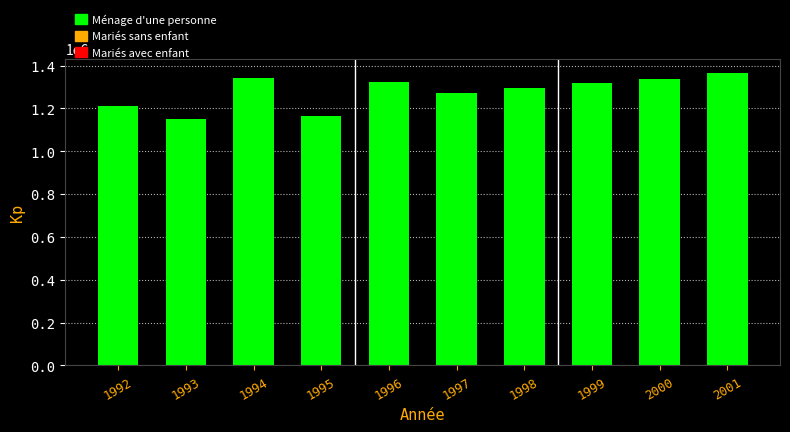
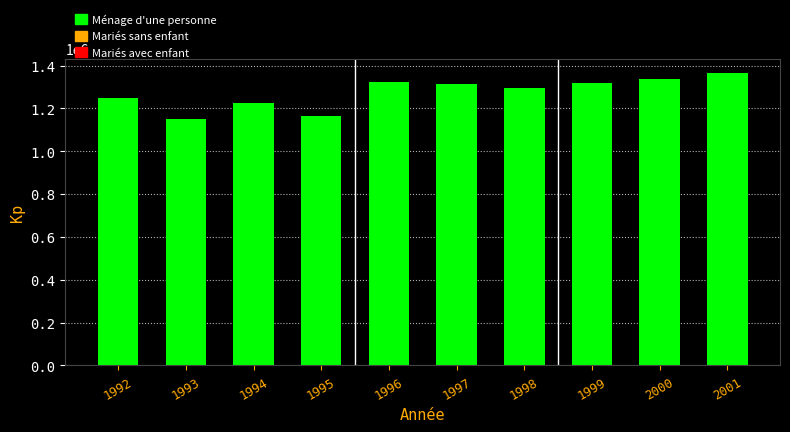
1992: 1210000 -> 1250000
1994: 1340000 -> 1230000
1997: 1270000 -> 1310000
